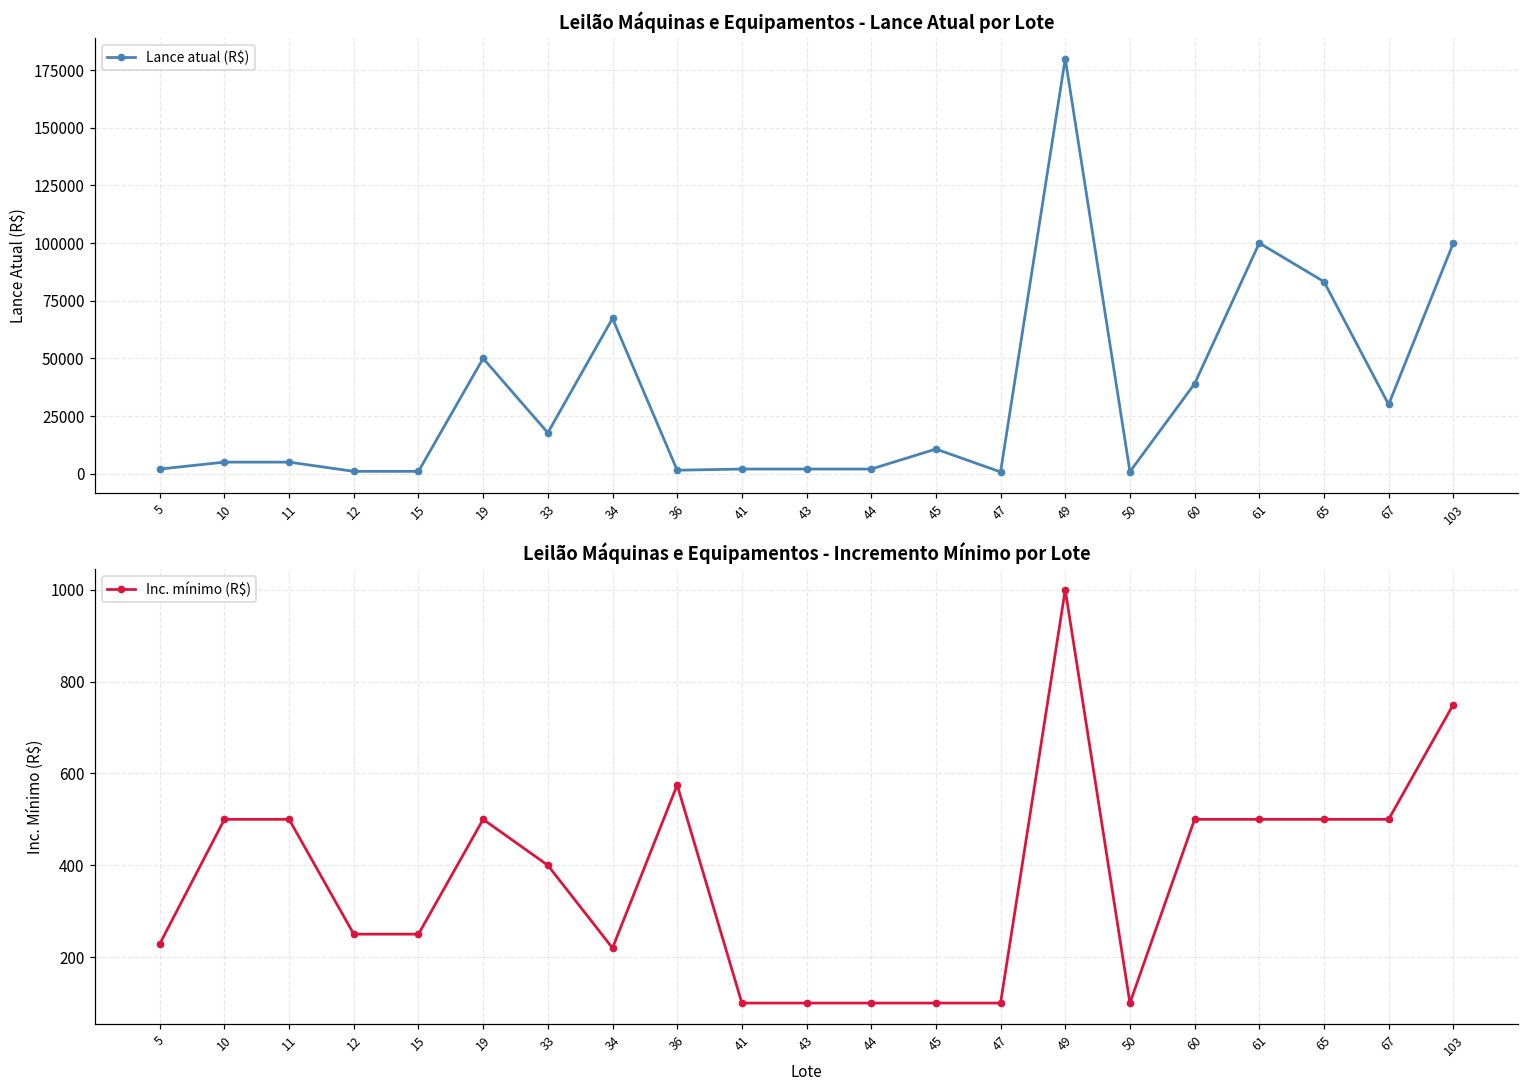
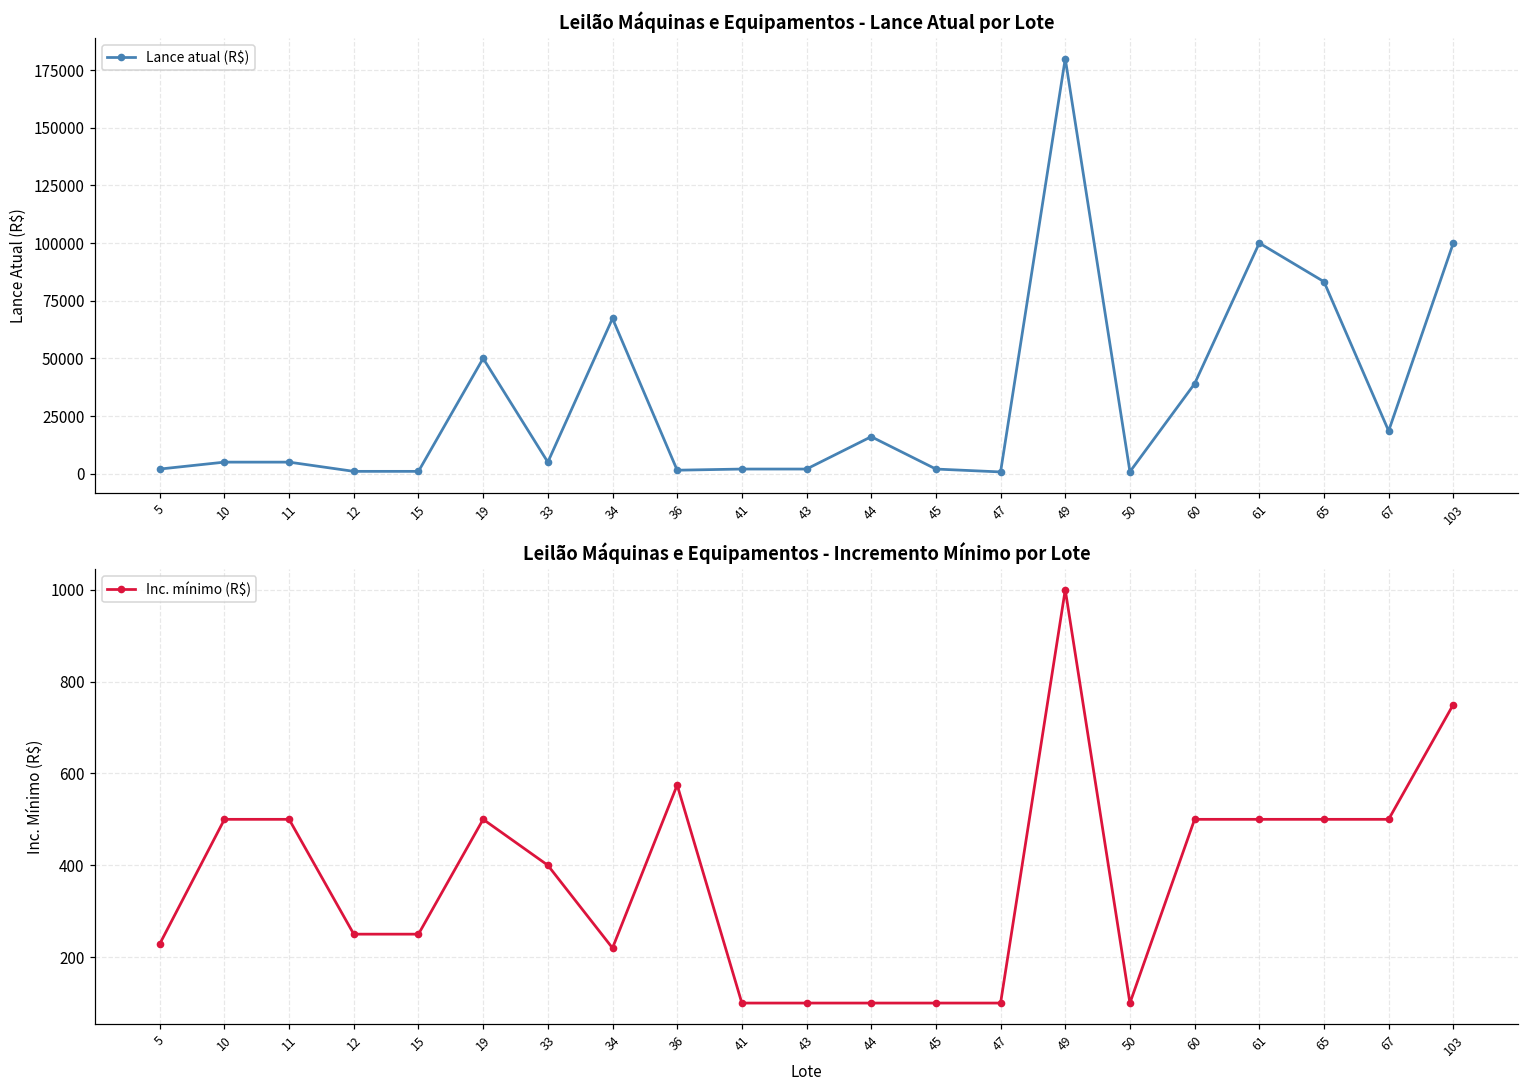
Leilão Máquinas e Equipamentos - Lance Atual por Lote, 33: 18000 -> 5000
Leilão Máquinas e Equipamentos - Lance Atual por Lote, 44: 2000 -> 16000
Leilão Máquinas e Equipamentos - Lance Atual por Lote, 45: 11000 -> 2000
Leilão Máquinas e Equipamentos - Lance Atual por Lote, 67: 30000 -> 19000
